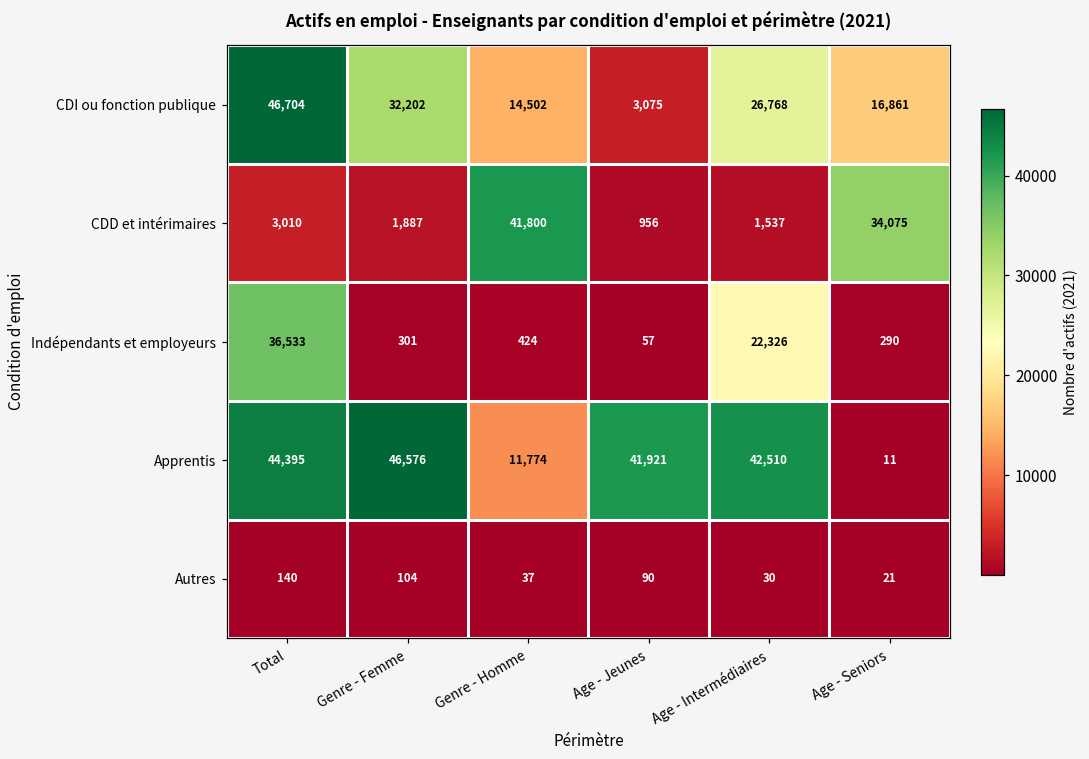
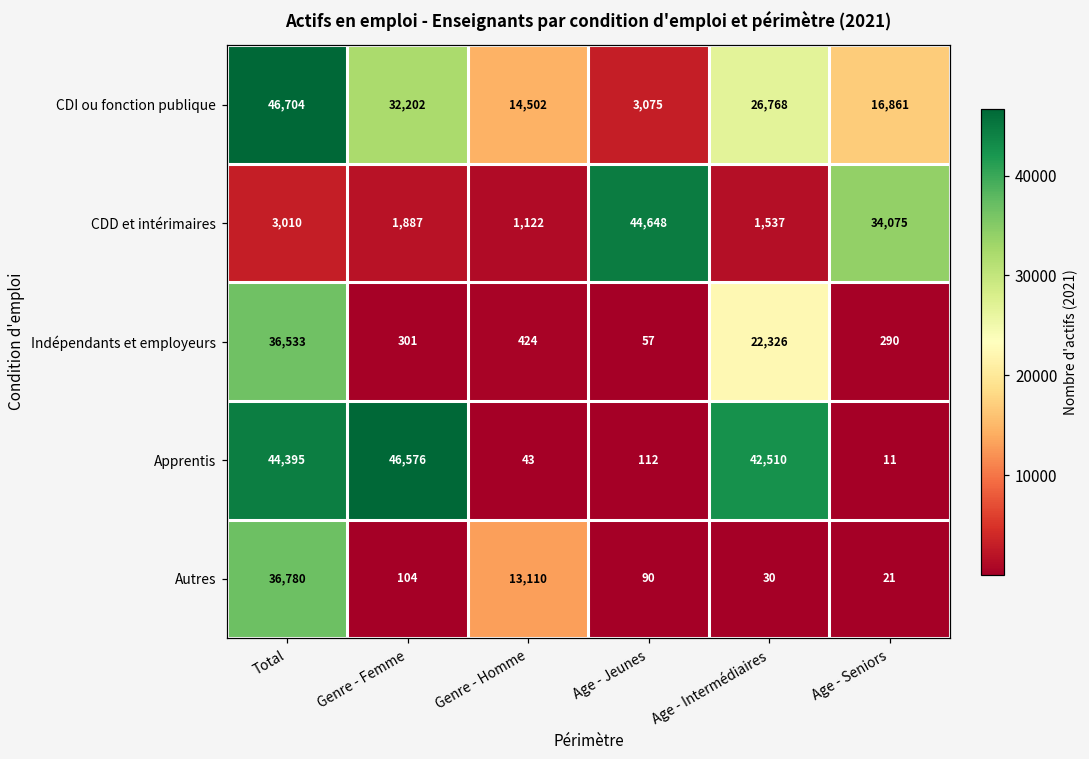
CDD et intérimaires, Genre - Homme: 41,800 -> 1,122
CDD et intérimaires, Age - Jeunes: 956 -> 44,648
Apprentis, Genre - Homme: 11,774 -> 43
Apprentis, Age - Jeunes: 41,921 -> 112
Autres, Total: 140 -> 36,780
Autres, Genre - Homme: 37 -> 13,110
